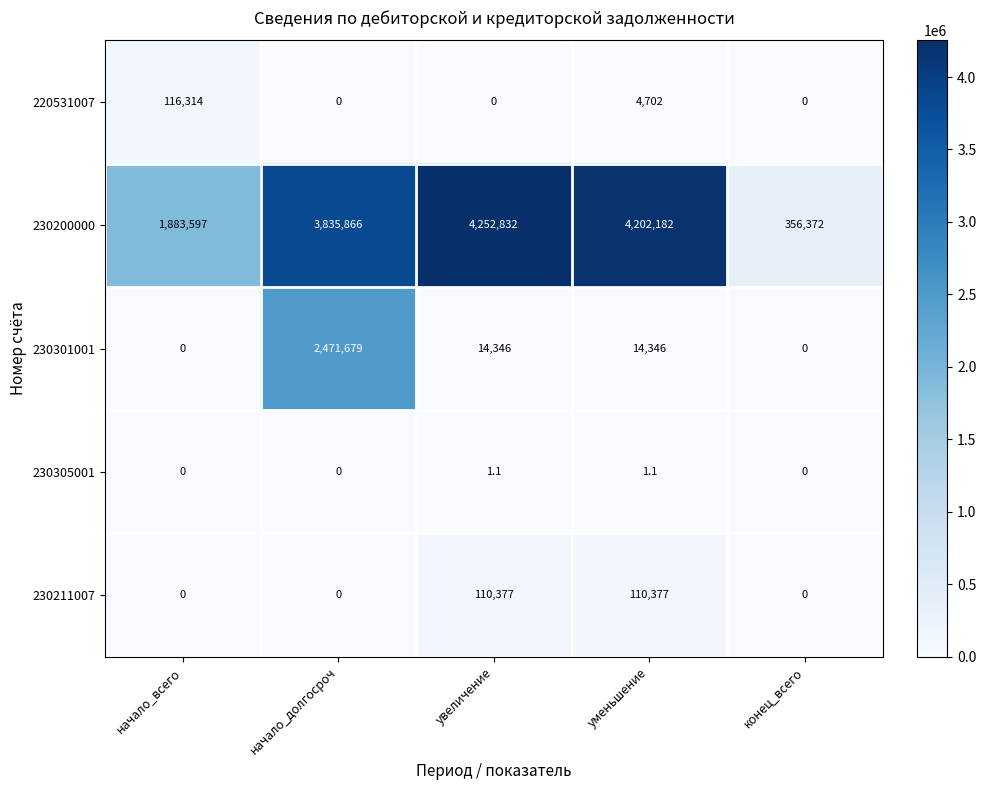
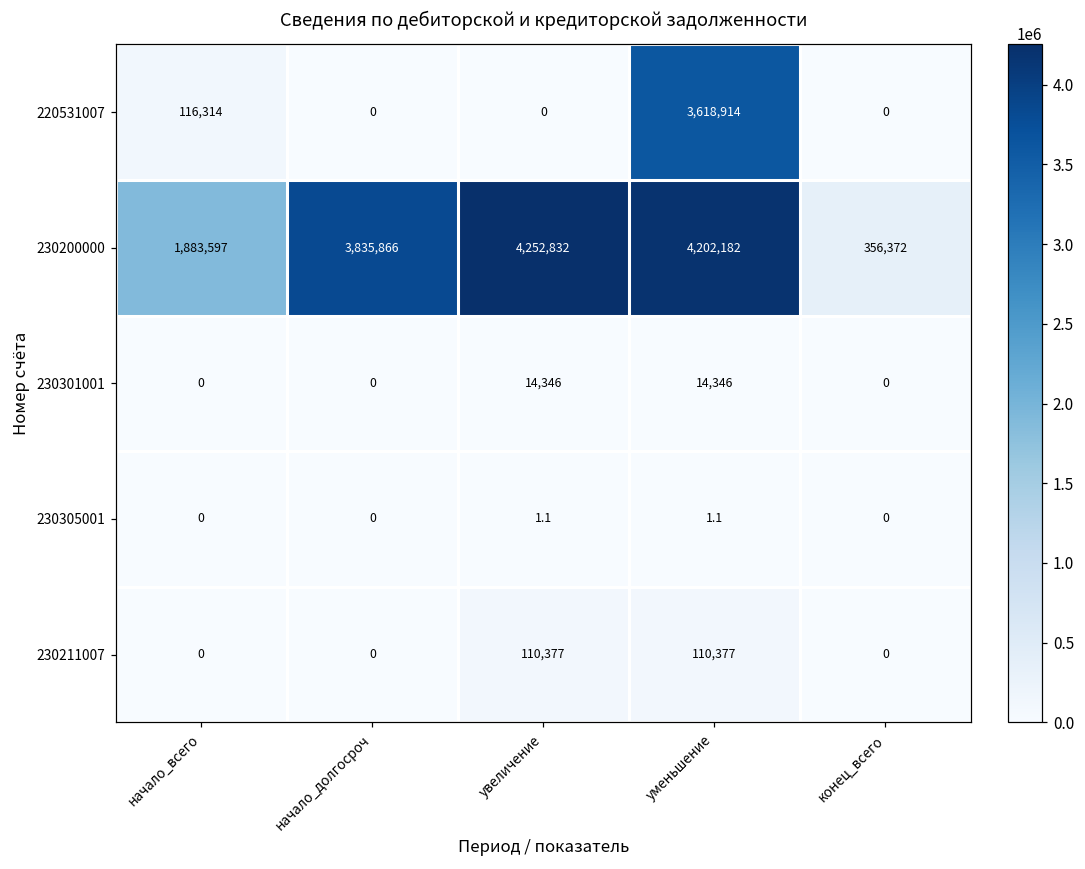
220531007, уменьшение: 4,702 -> 3,618,914
230301001, начало_долгосроч: 2,471,679 -> 0
